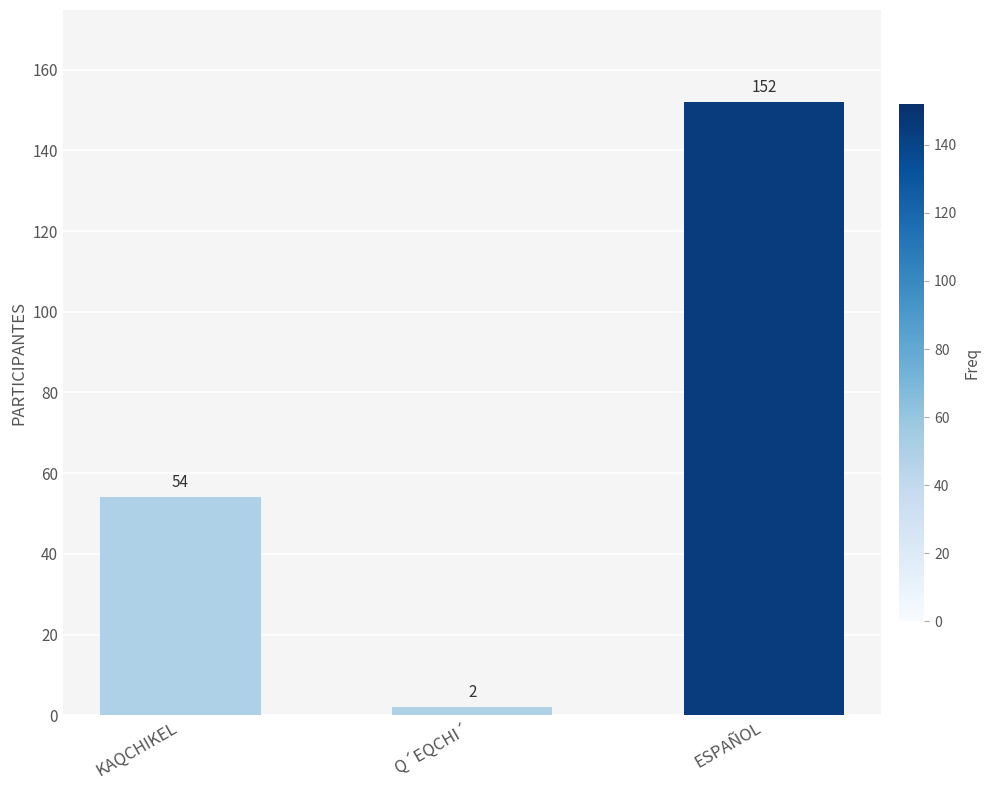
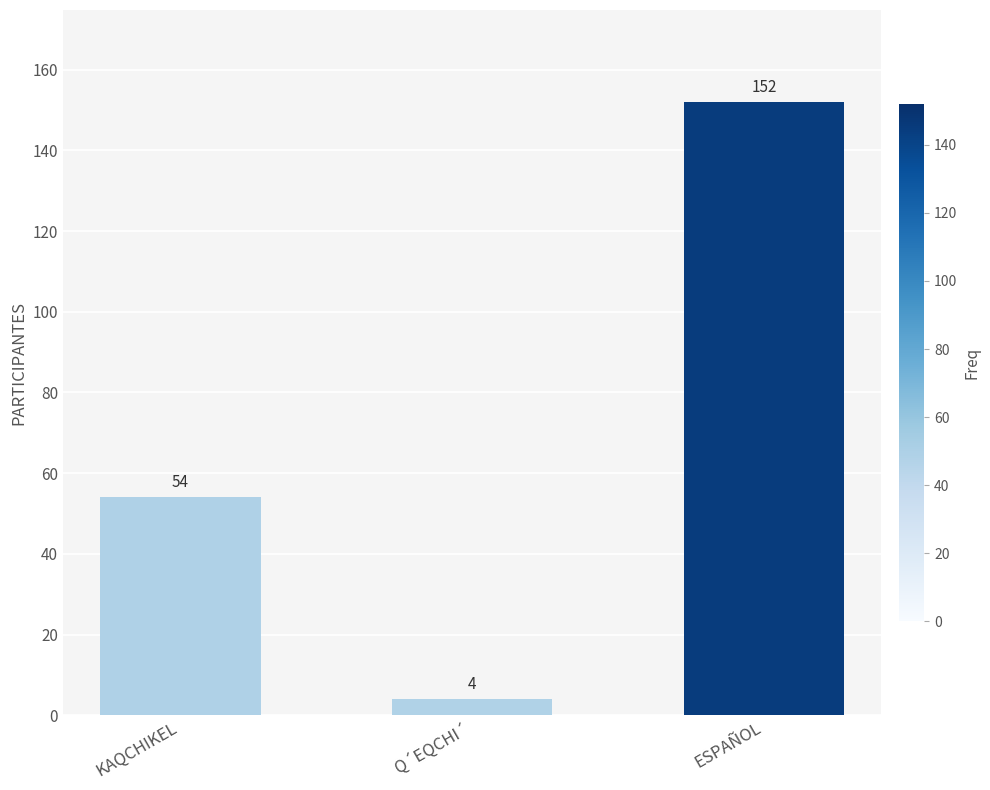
Q´EQCHI´: 2 -> 4
